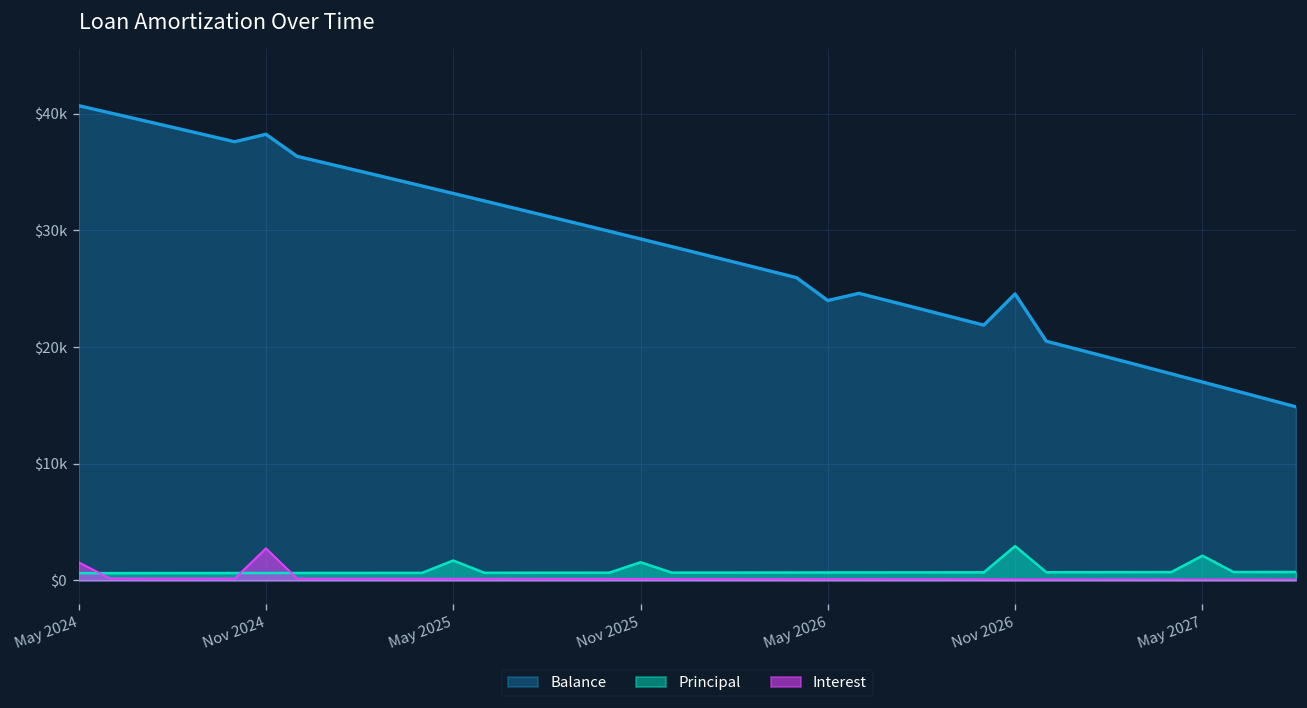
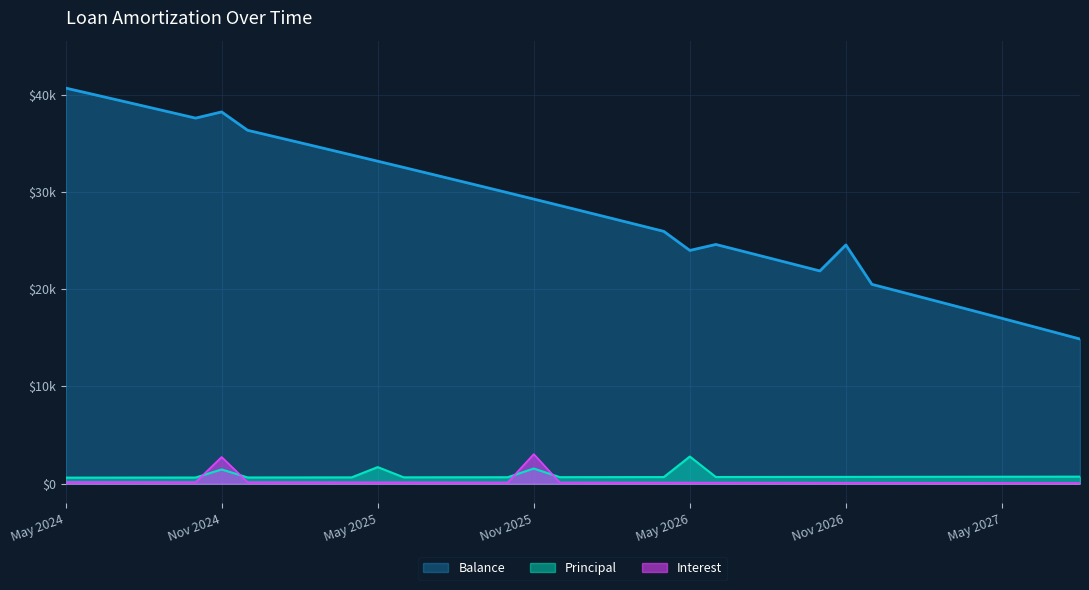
Interest, May 2024: $2000 -> $0
Principal, Nov 2024: $600 -> $1500
Interest, Nov 2025: $0 -> $3000
Principal, May 2026: $1000 -> $3000
Principal, Nov 2026: $3000 -> $1000
Principal, May 2027: $2000 -> $1000
